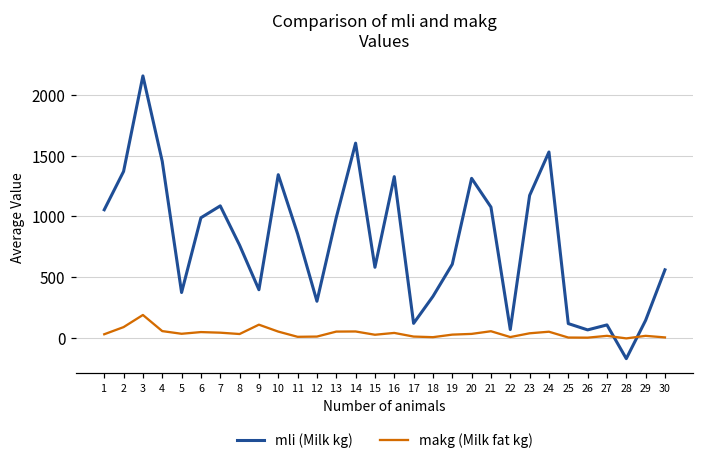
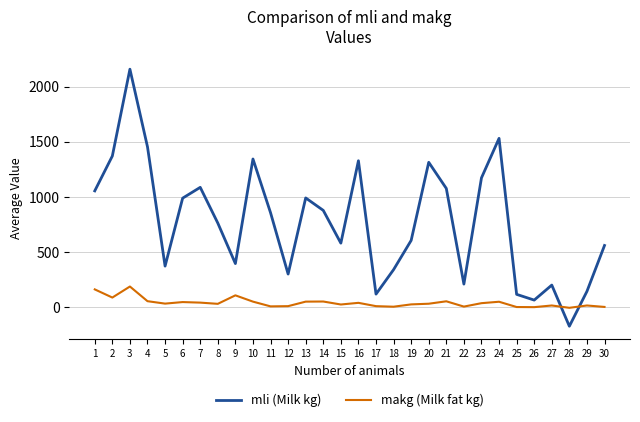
makg (Milk fat kg), 1: 30 -> 160
mli (Milk kg), 14: 1600 -> 880
mli (Milk kg), 22: 70 -> 210
mli (Milk kg), 27: 110 -> 200
